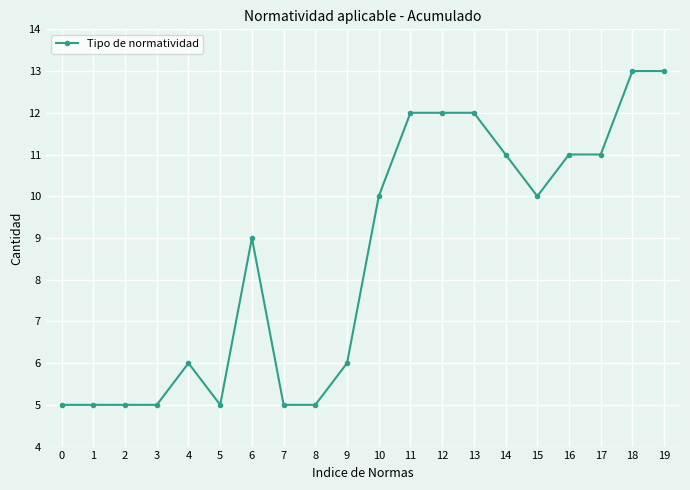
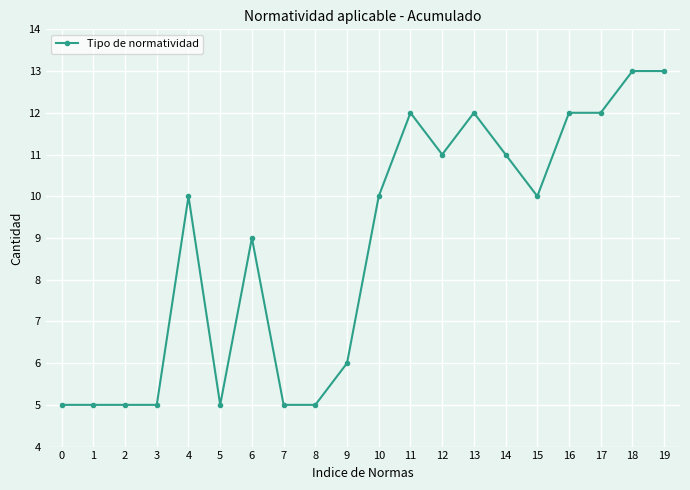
4: 6 -> 10
12: 12 -> 11
16: 11 -> 12
17: 11 -> 12
